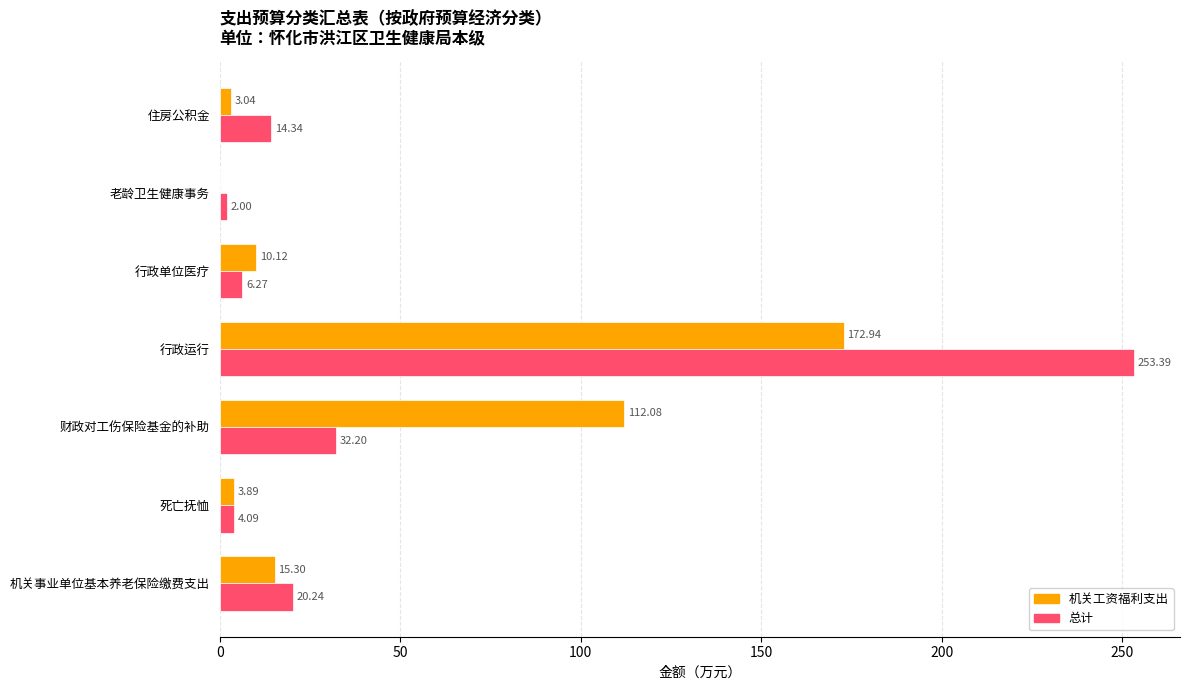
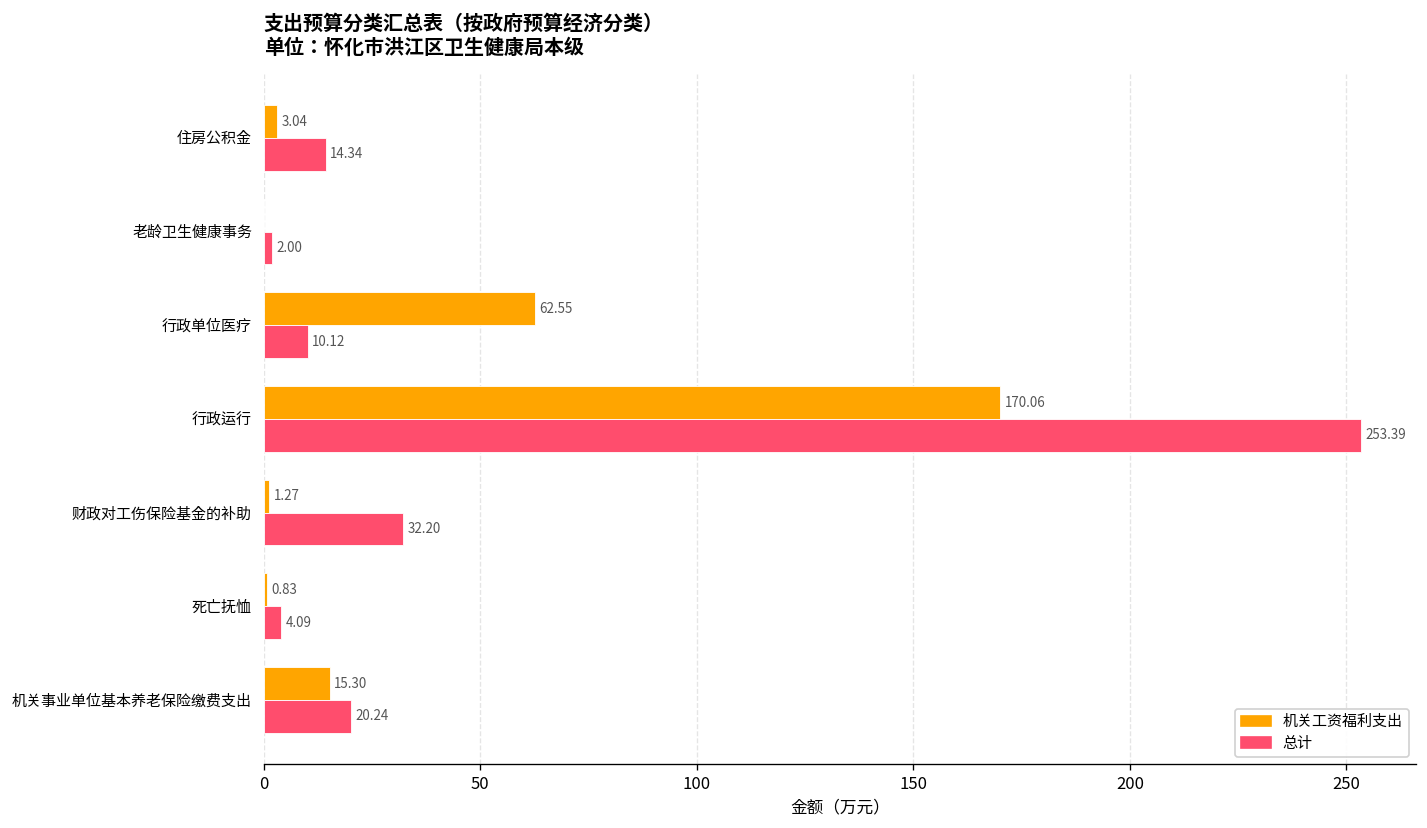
机关工资福利支出, 行政单位医疗: 10.12 -> 62.55
总计, 行政单位医疗: 6.27 -> 10.12
机关工资福利支出, 行政运行: 172.94 -> 170.06
机关工资福利支出, 财政对工伤保险基金的补助: 112.08 -> 1.27
机关工资福利支出, 死亡抚恤: 3.89 -> 0.83
